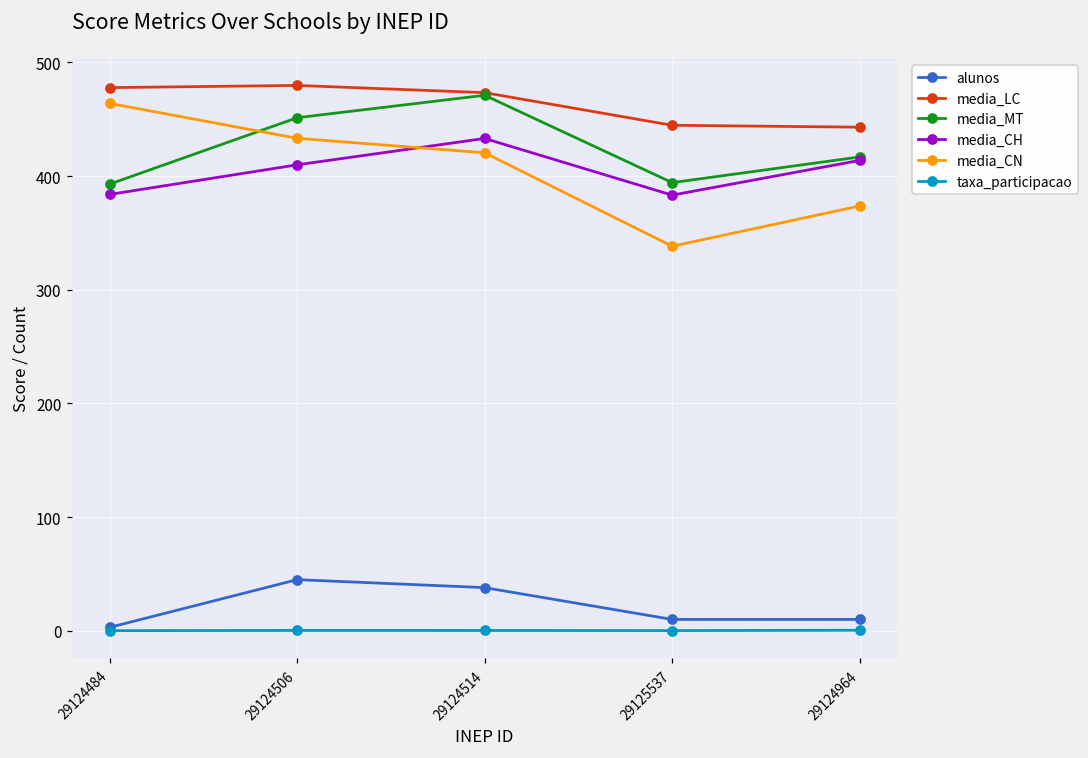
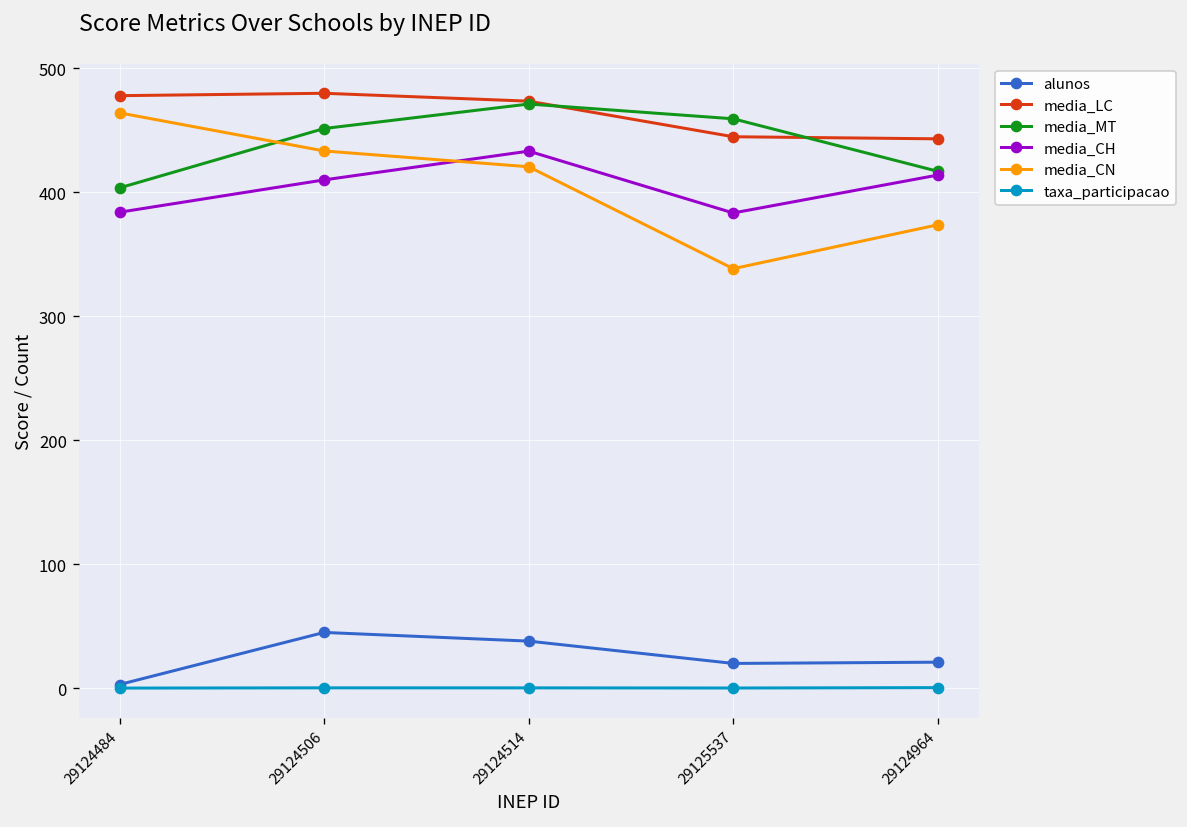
media_MT, 29124484: 393 -> 404
alunos, 29125537: 10 -> 20
media_MT, 29125537: 394 -> 459
alunos, 29124964: 10 -> 21
